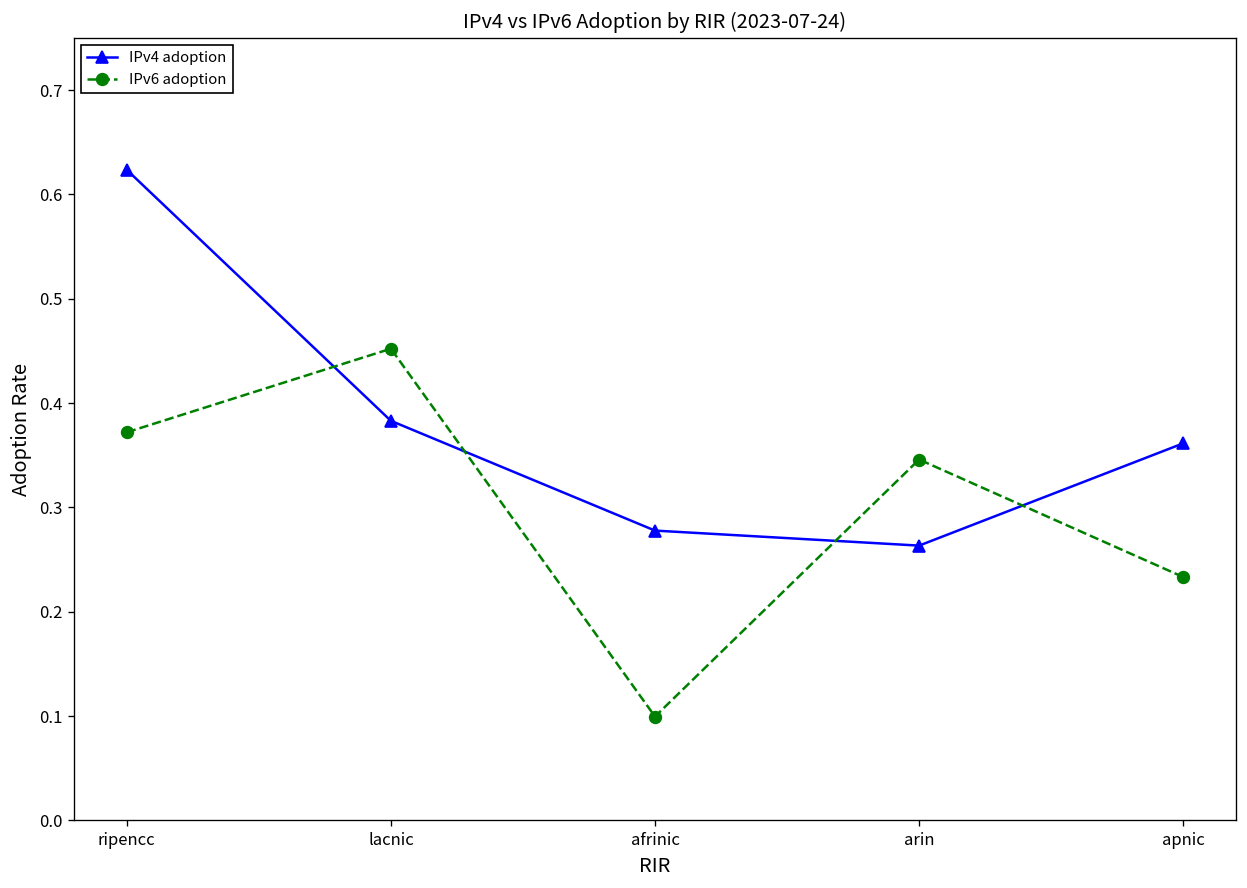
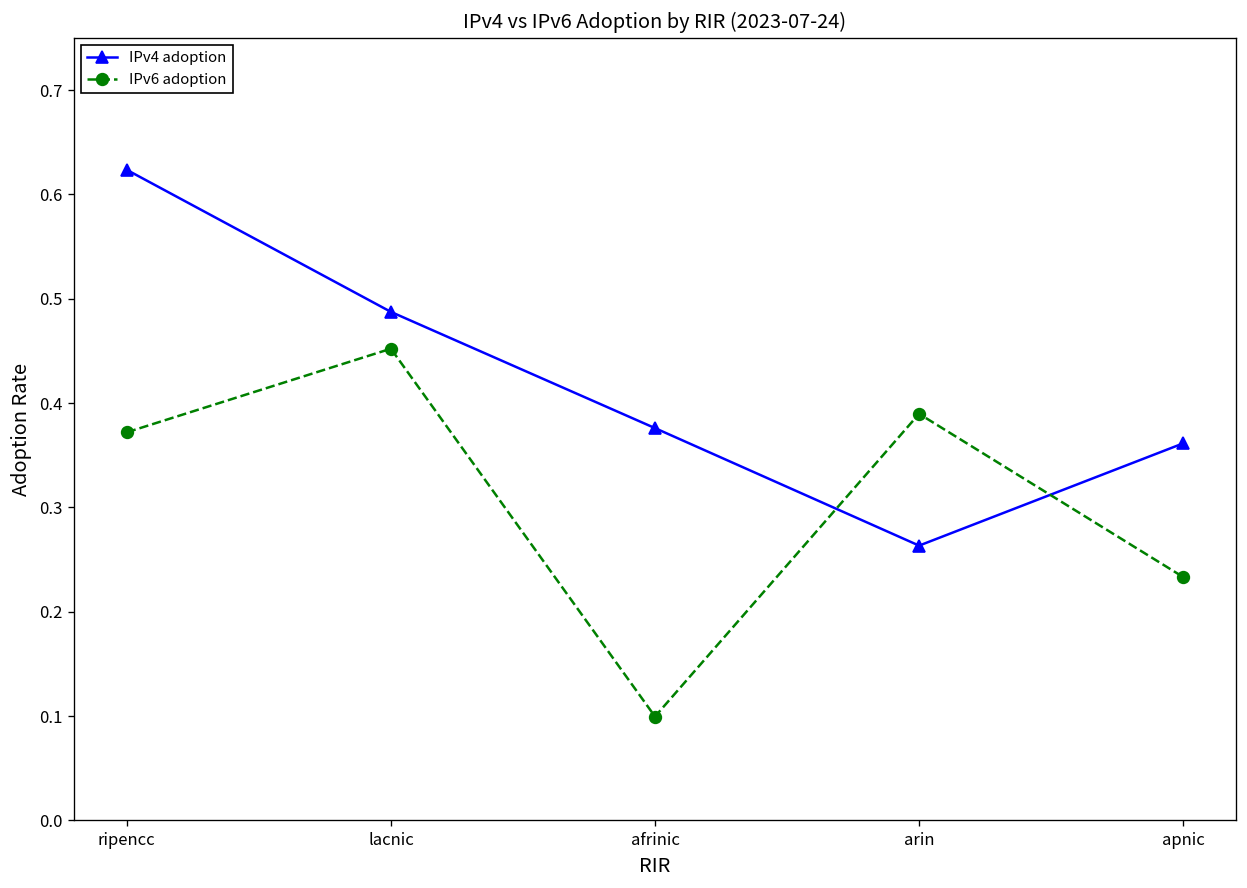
IPv4 adoption, lacnic: 0.38 -> 0.49
IPv4 adoption, afrinic: 0.28 -> 0.38
IPv6 adoption, arin: 0.35 -> 0.39
